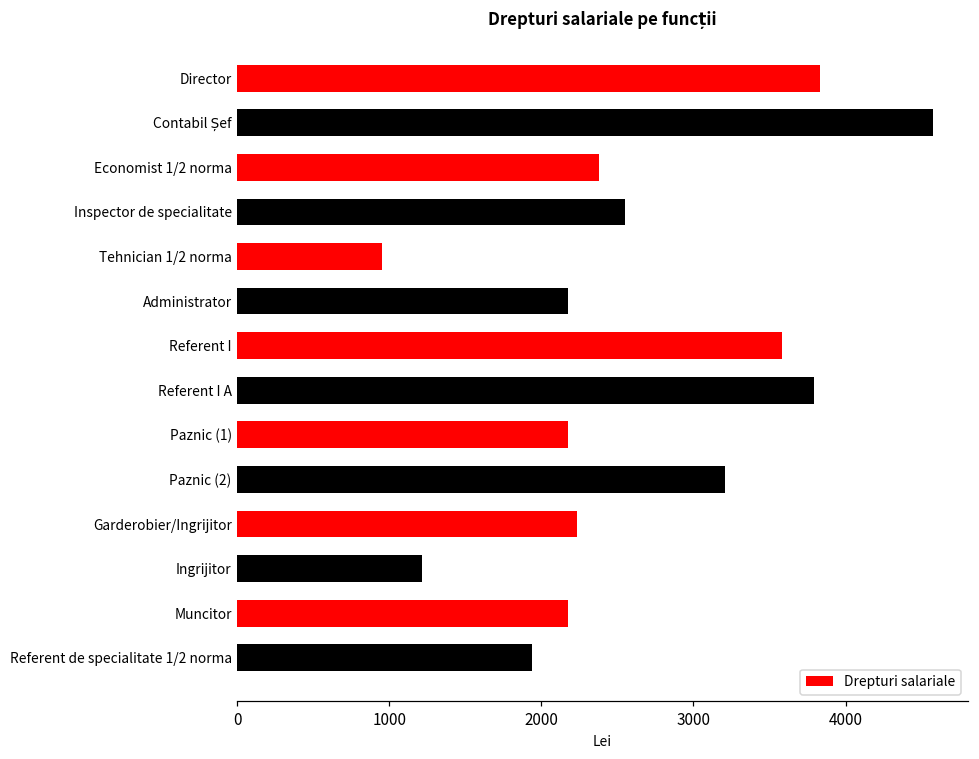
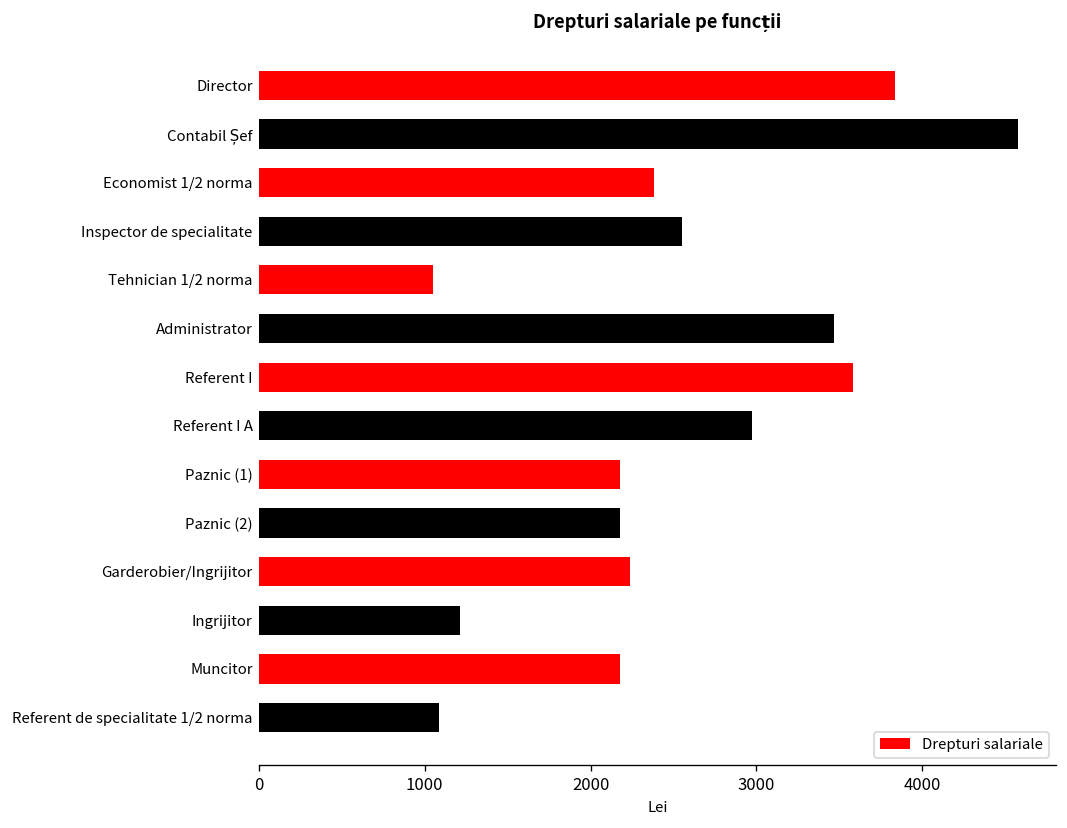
Tehnician 1/2 norma: 950 -> 1050
Administrator: 2180 -> 3470
Referent I A: 3790 -> 2970
Paznic (2): 3210 -> 2180
Referent de specialitate 1/2 norma: 1940 -> 1090
